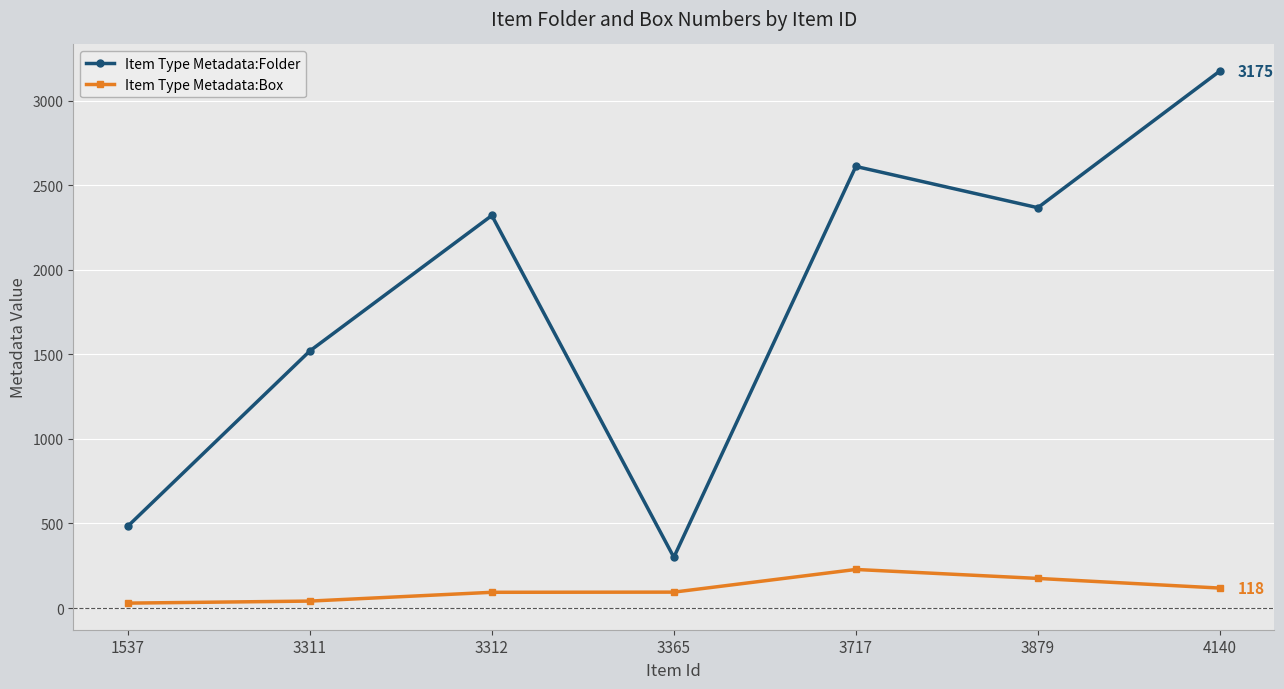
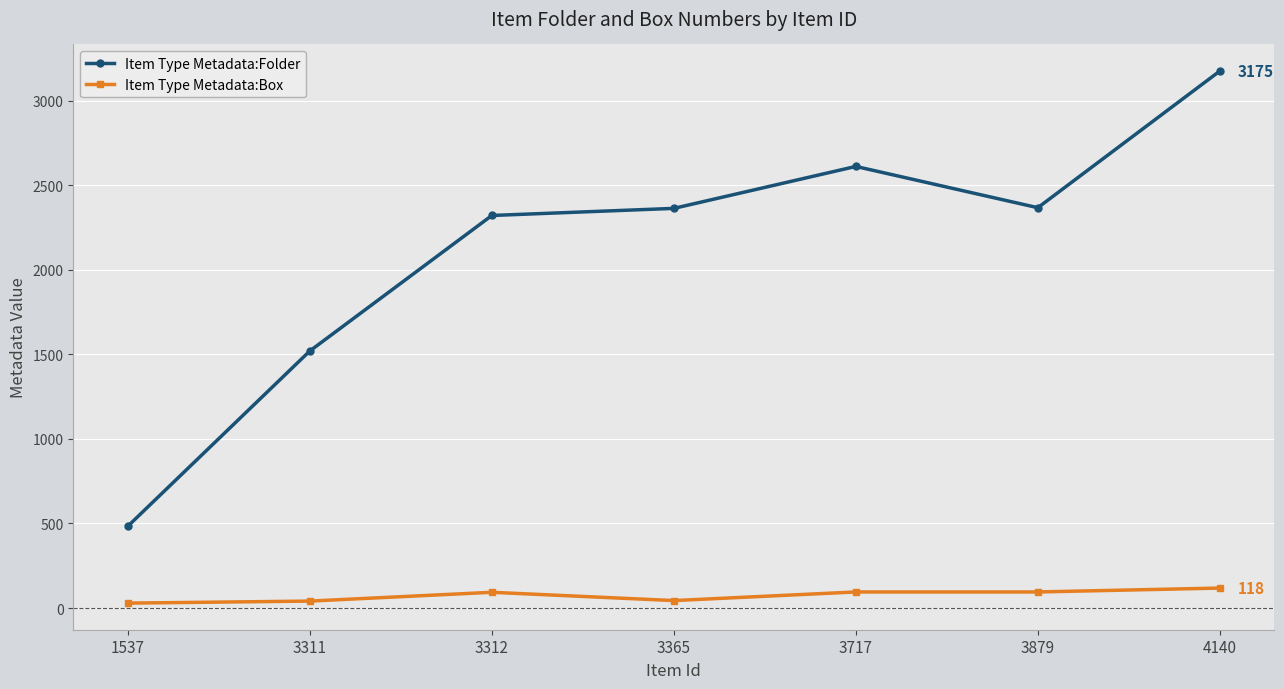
Item Type Metadata:Folder, 3365: 300 -> 2360
Item Type Metadata:Box, 3365: 90 -> 40
Item Type Metadata:Box, 3717: 230 -> 100
Item Type Metadata:Box, 3879: 180 -> 100
